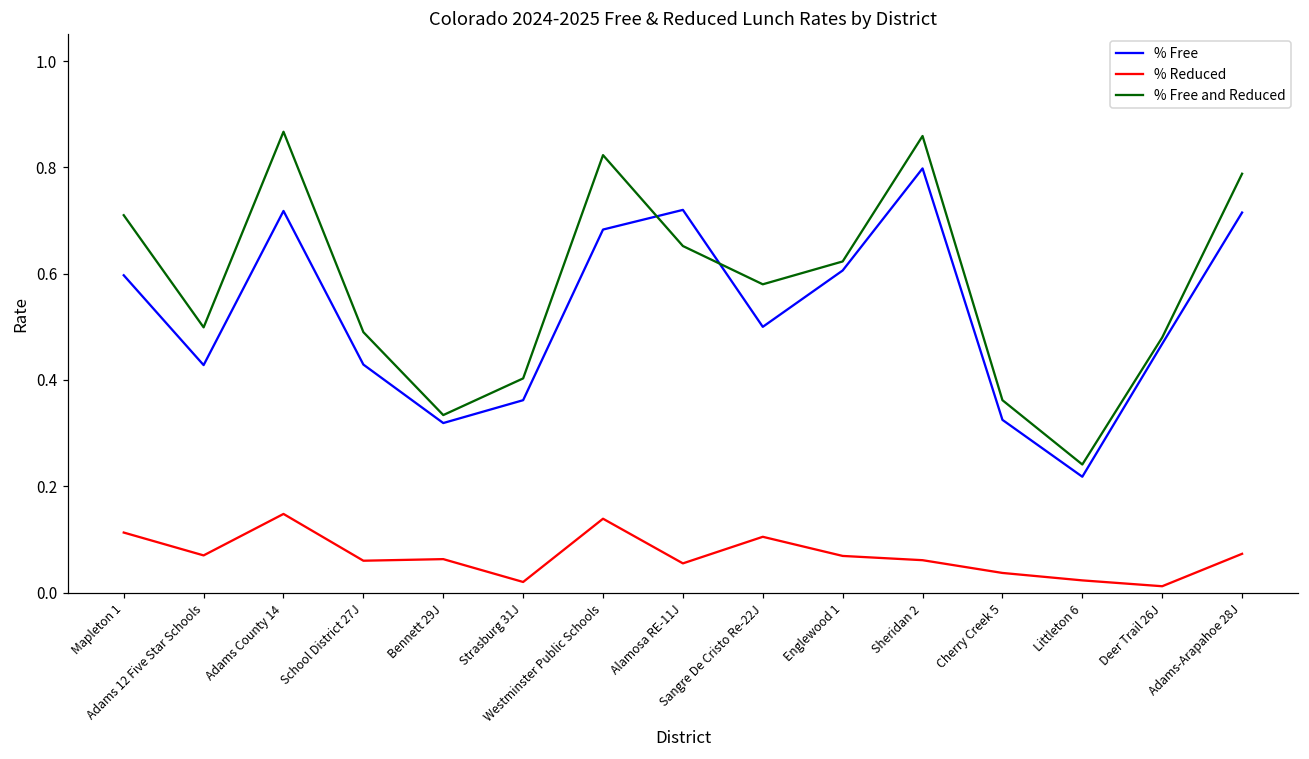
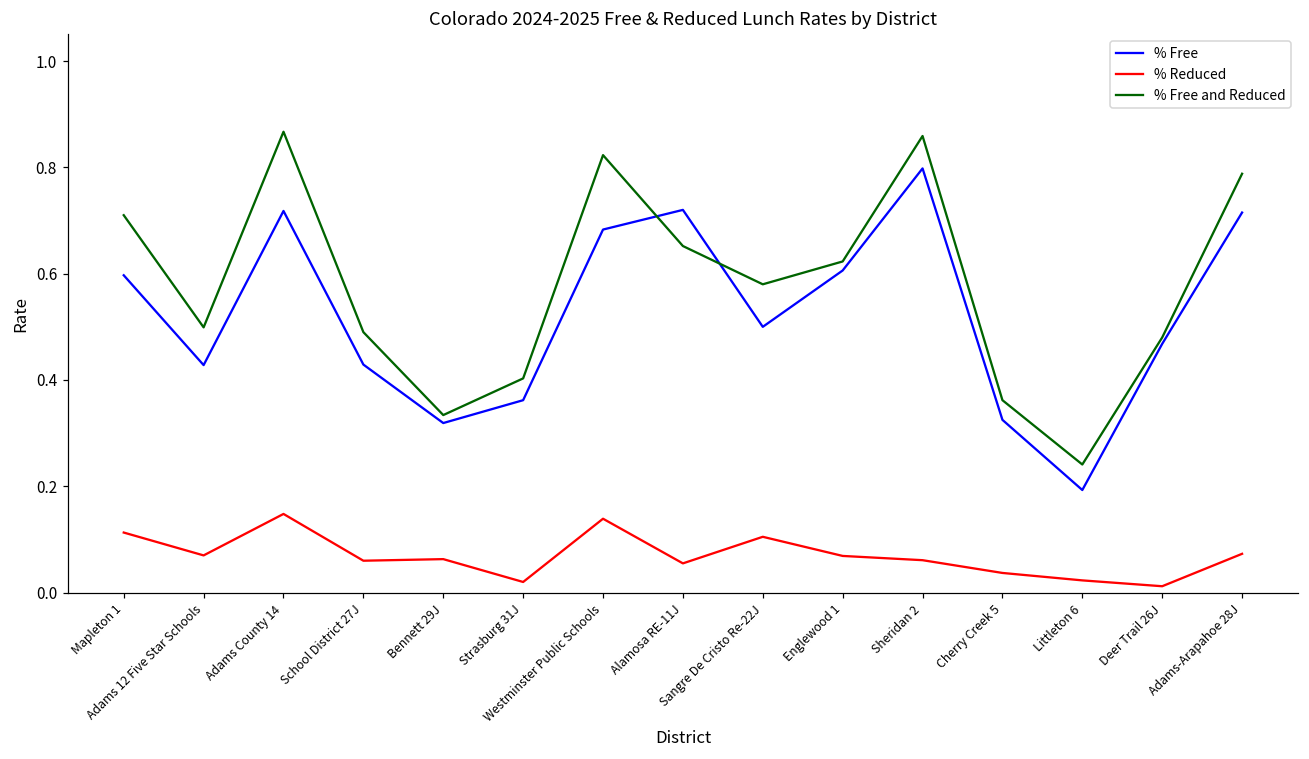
% Free, Littleton 6: 0.22 -> 0.19
